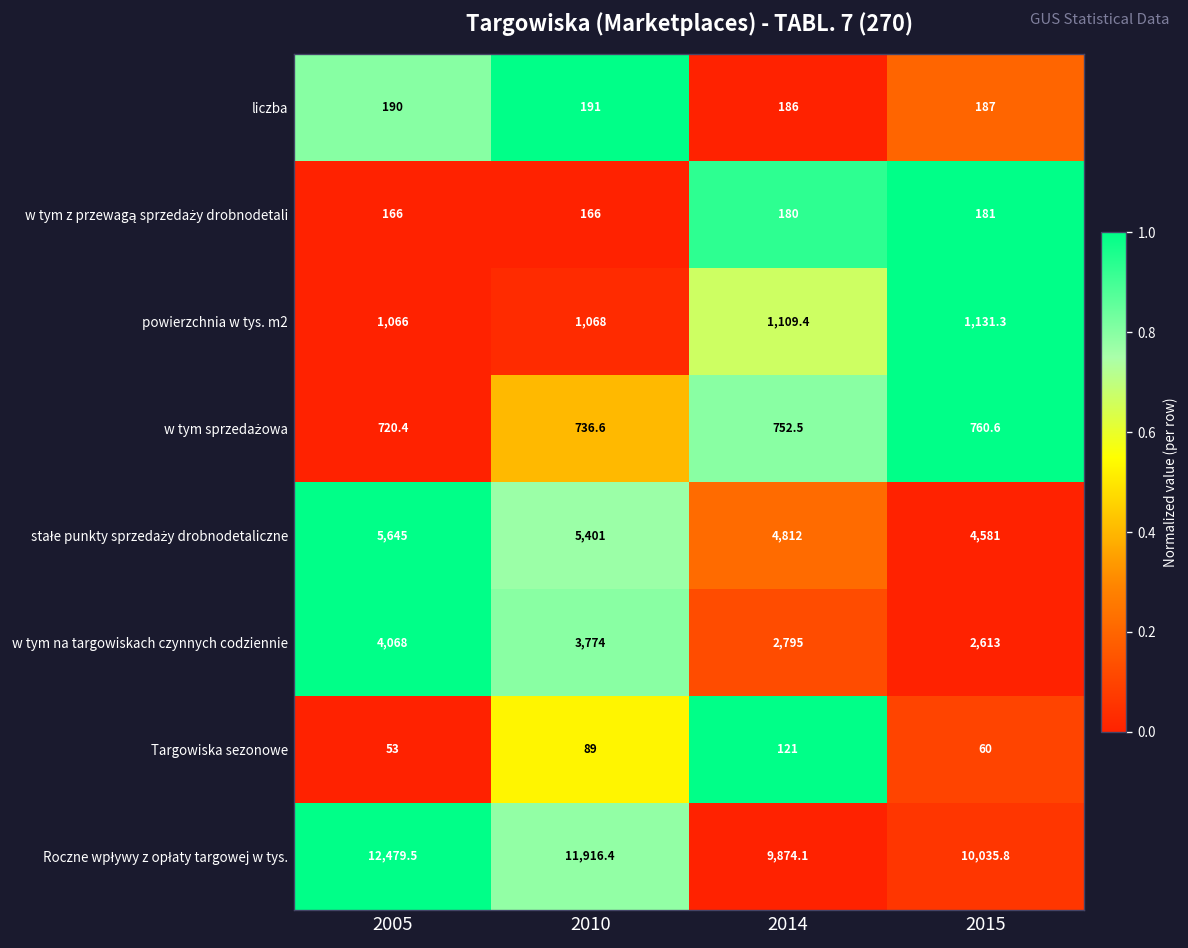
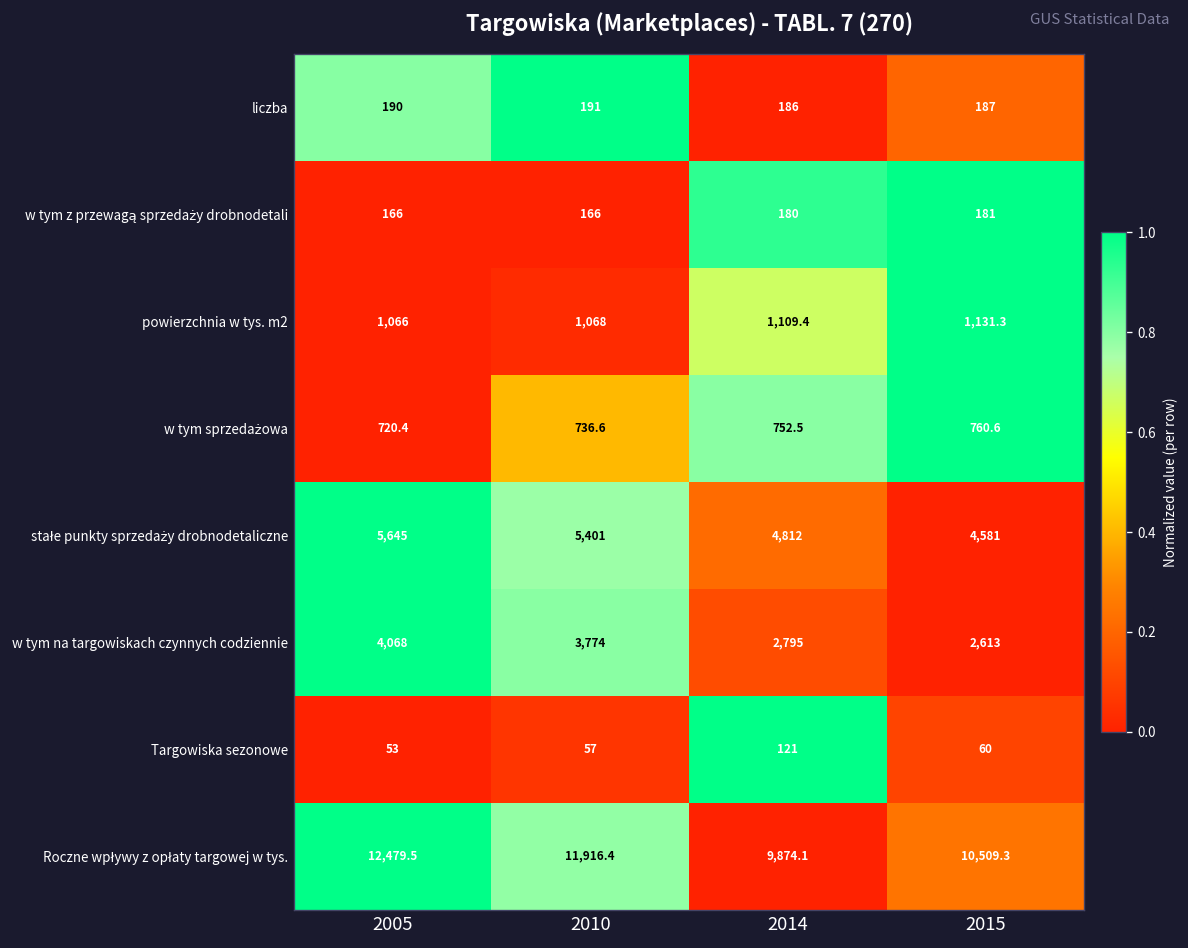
Targowiska sezonowe, 2010: 89 -> 57
Roczne wpływy z opłaty targowej w tys., 2015: 10,035.8 -> 10,509.3
